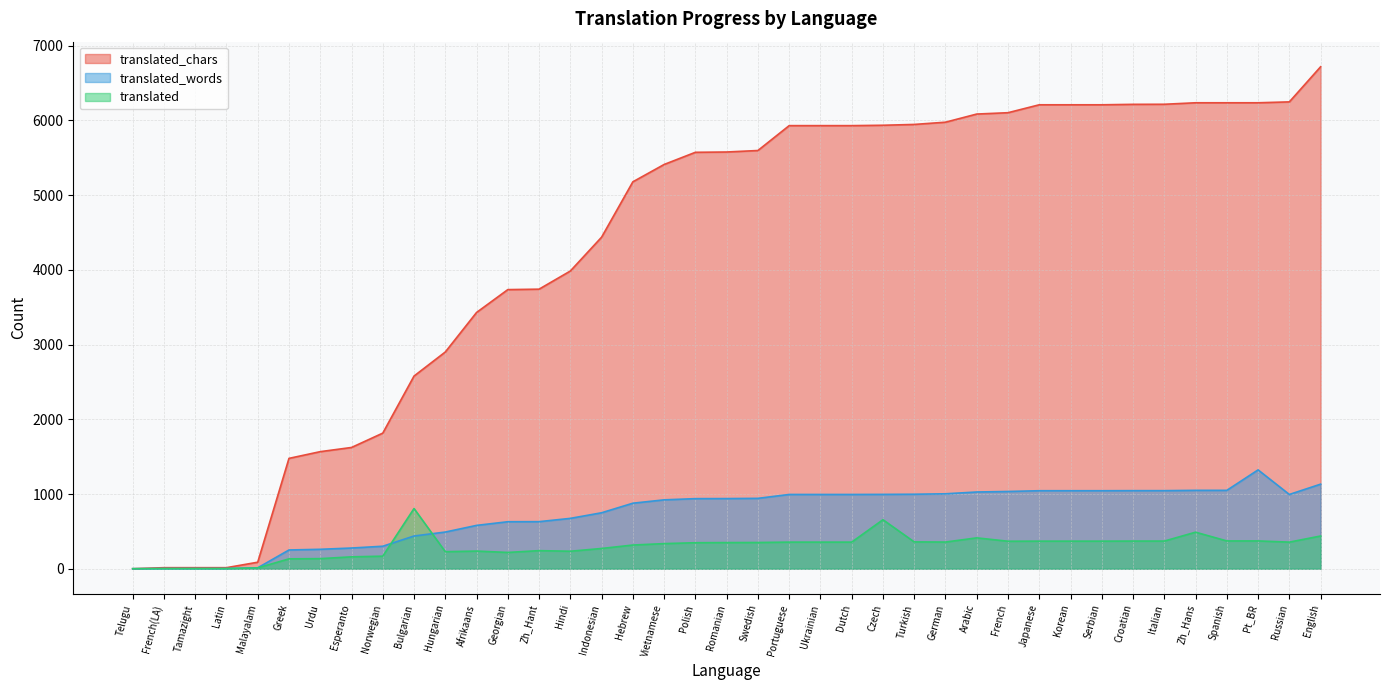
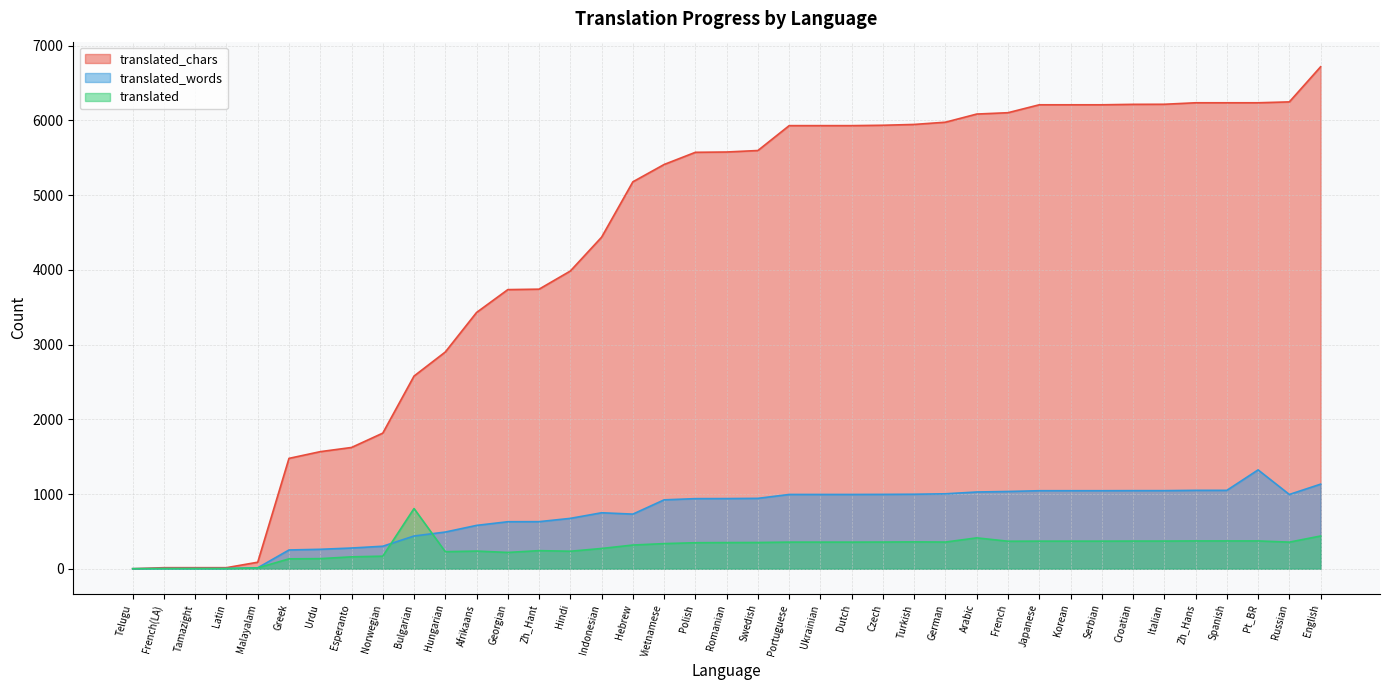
translated_words, Hebrew: 900 -> 700
translated, Czech: 700 -> 400
translated, Zh_Hans: 500 -> 400
